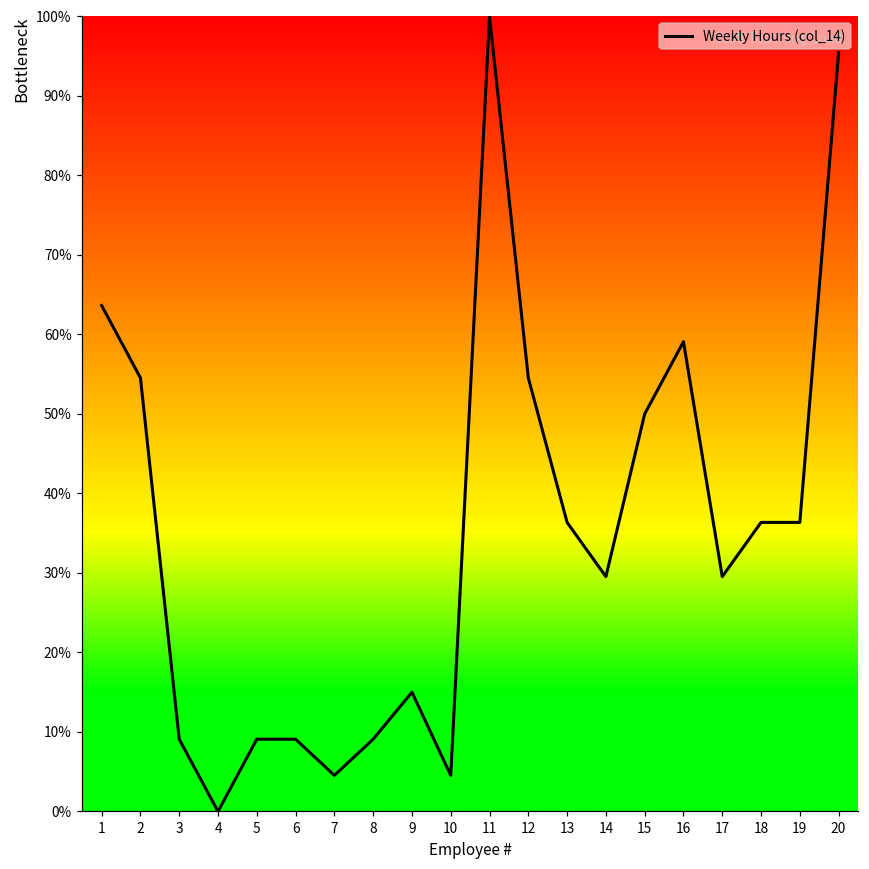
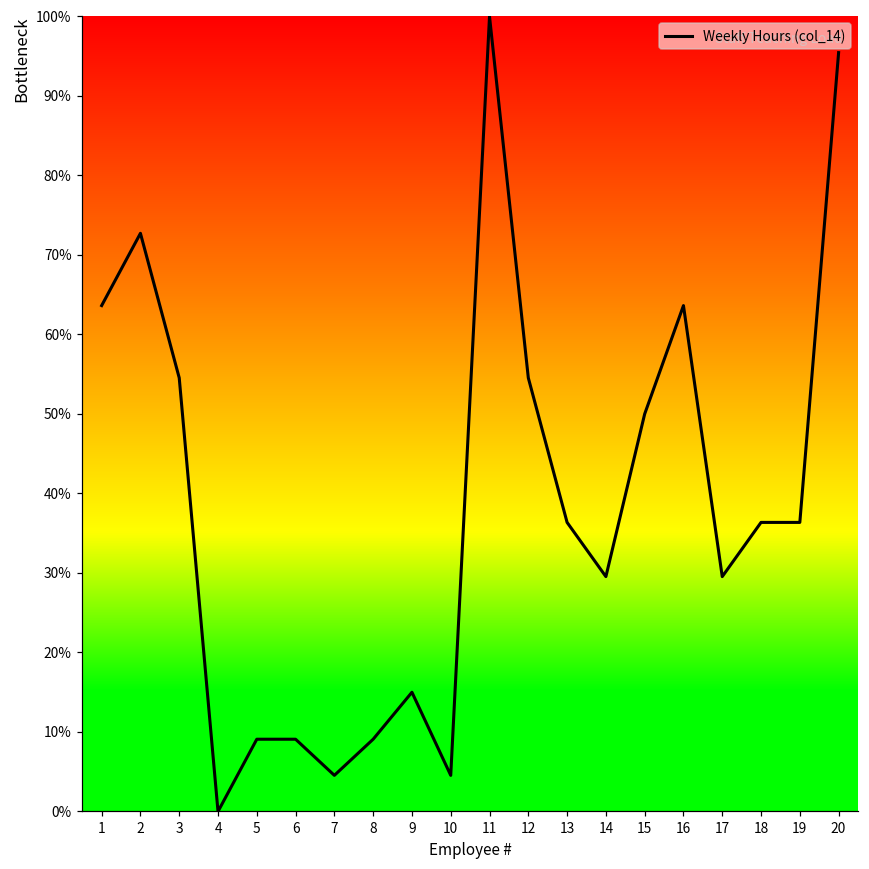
2: 55% -> 73%
3: 9% -> 55%
16: 59% -> 64%
